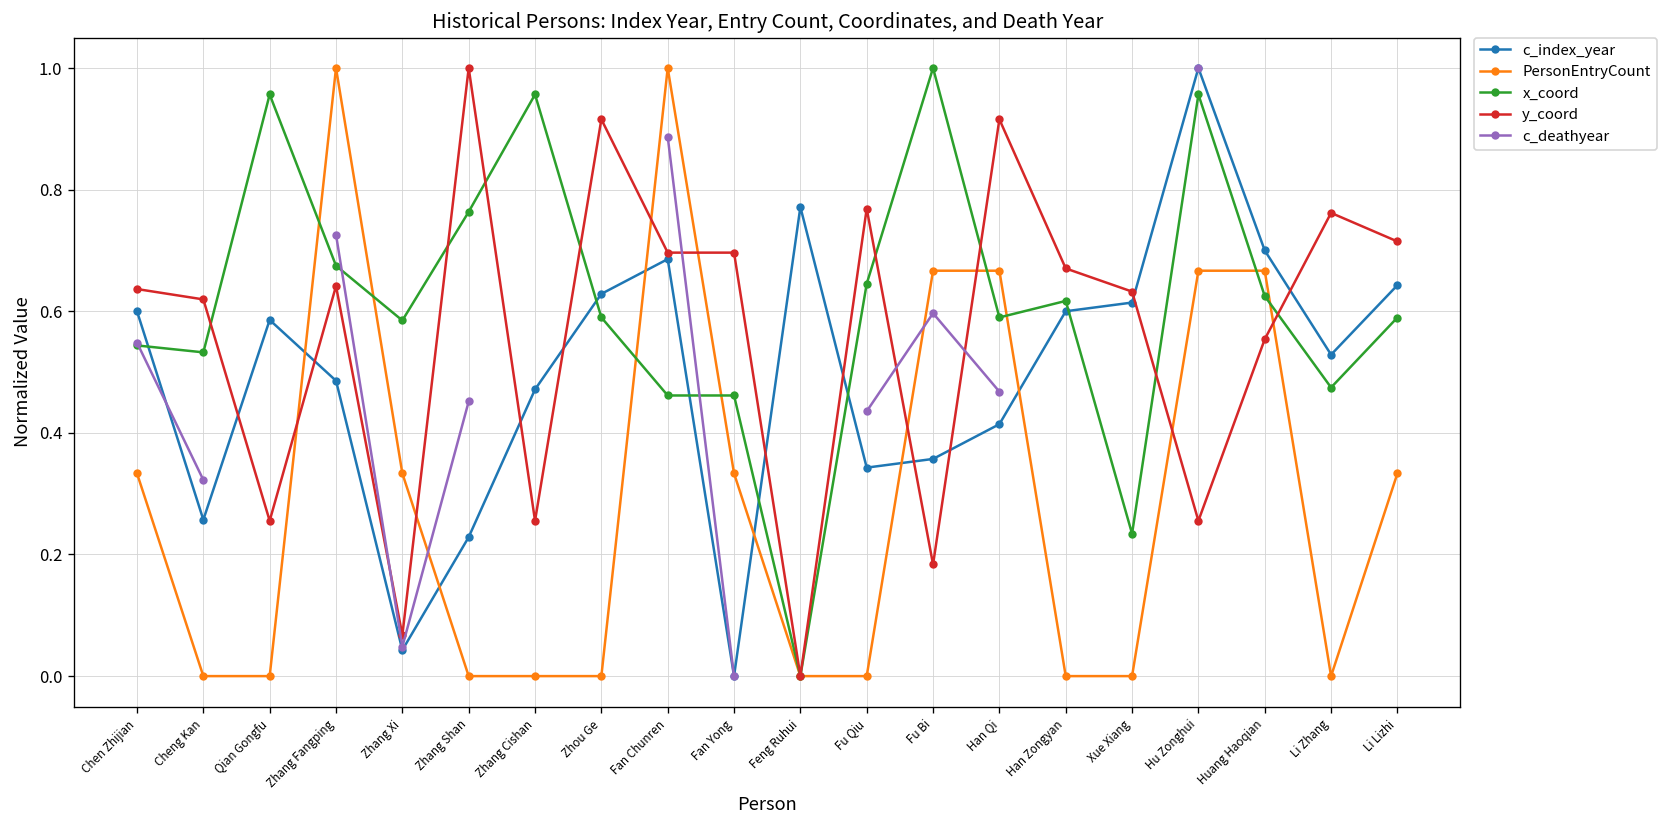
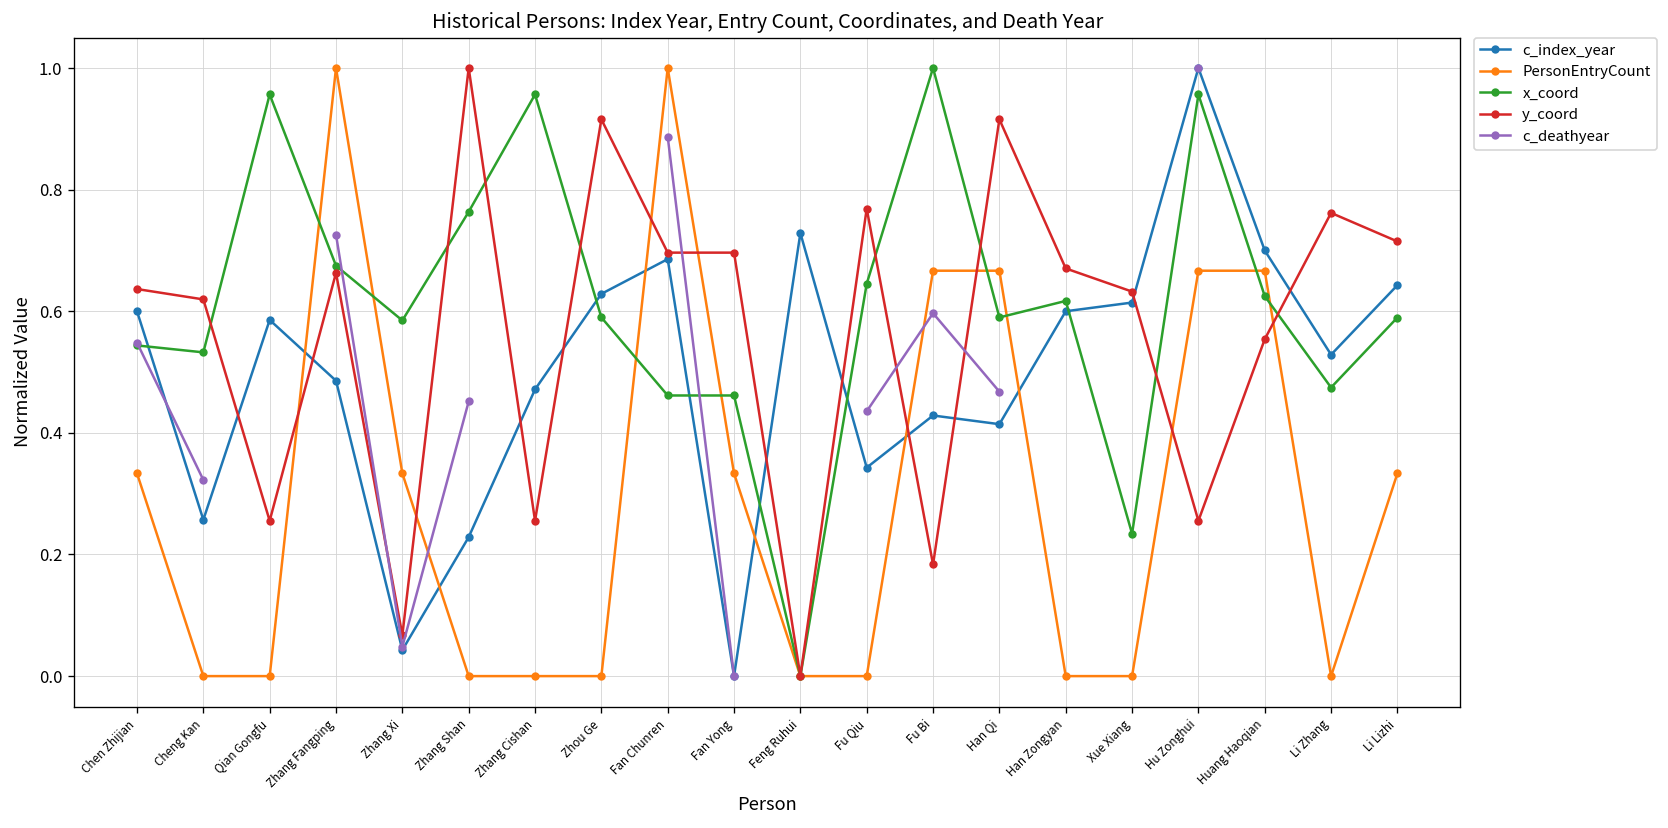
y_coord, Zhang Fangping: 0.64 -> 0.66
c_index_year, Feng Ruhui: 0.77 -> 0.73
c_index_year, Fu Bi: 0.36 -> 0.43
